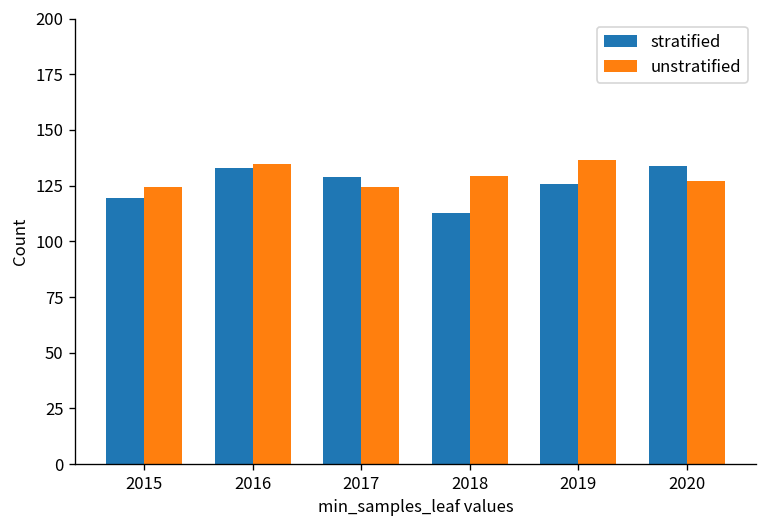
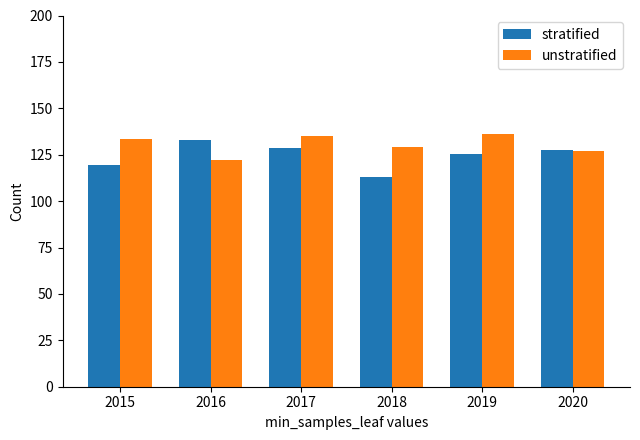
unstratified, 2015: 125 -> 134
unstratified, 2016: 135 -> 122
unstratified, 2017: 125 -> 135
stratified, 2020: 134 -> 127
